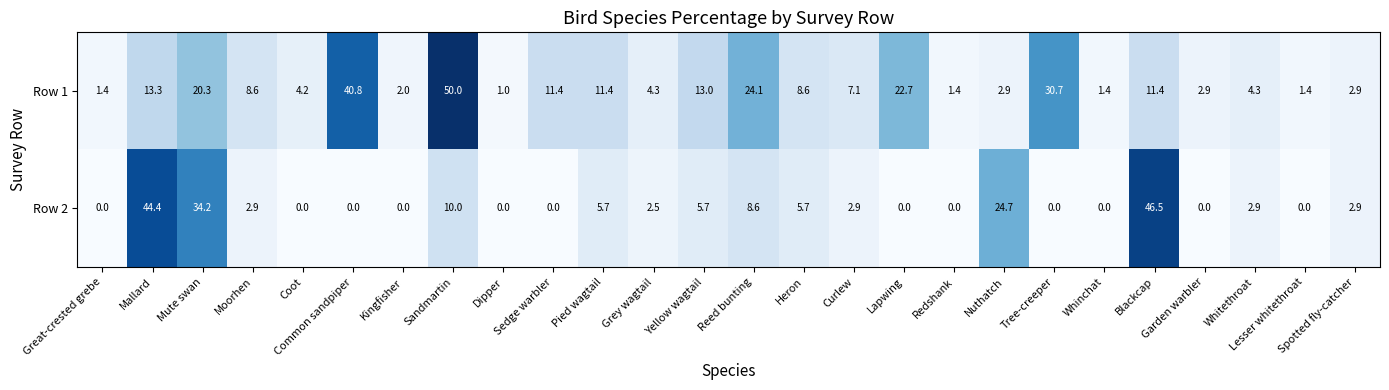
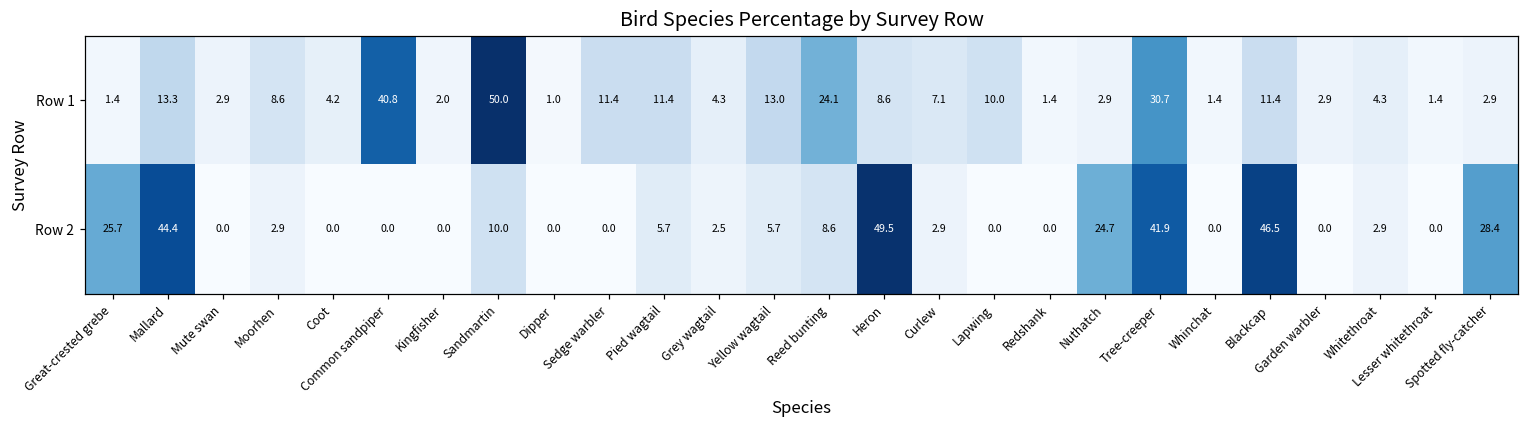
Row 1, Mute swan: 20.3 -> 2.9
Row 1, Lapwing: 22.7 -> 10.0
Row 2, Great-crested grebe: 0.0 -> 25.7
Row 2, Mute swan: 34.2 -> 0.0
Row 2, Heron: 5.7 -> 49.5
Row 2, Tree-creeper: 0.0 -> 41.9
Row 2, Spotted fly-catcher: 2.9 -> 28.4
